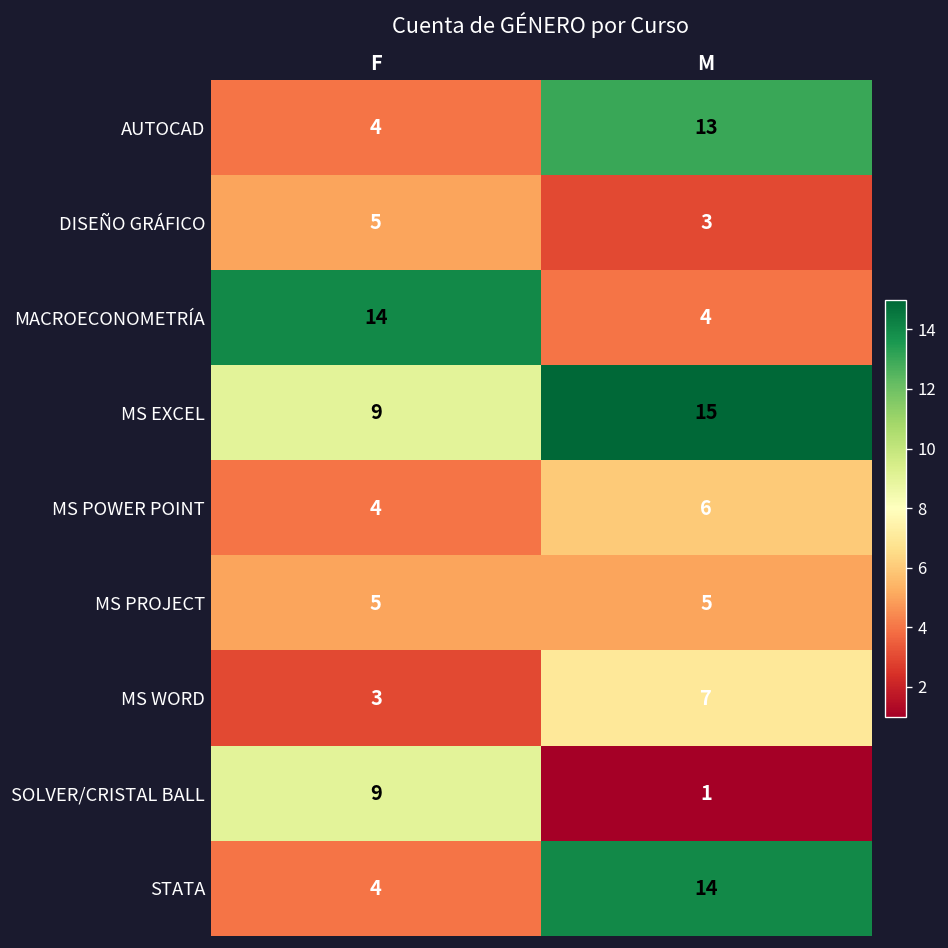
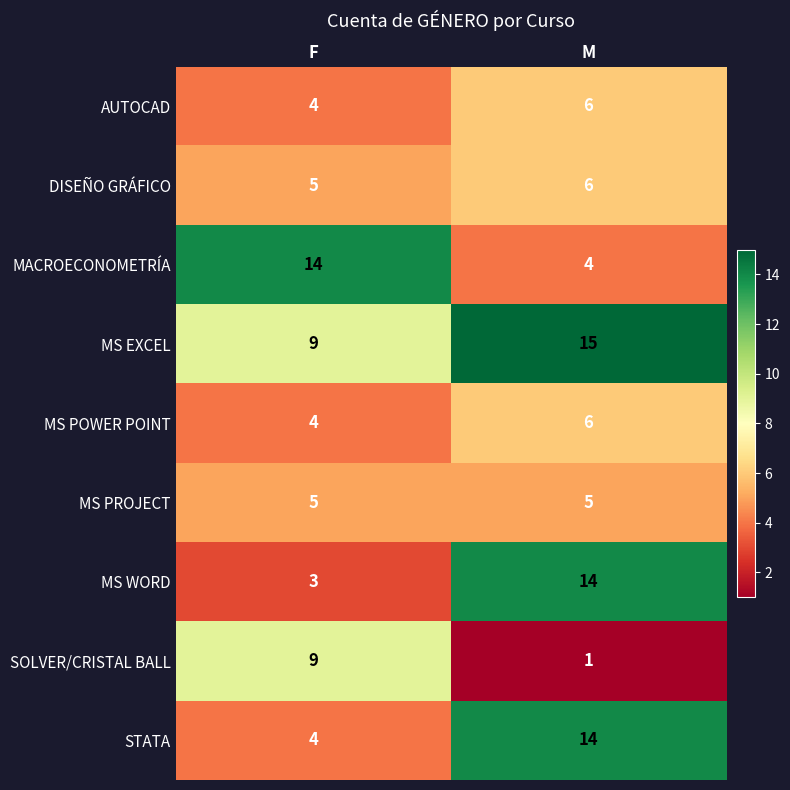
AUTOCAD, M: 13 -> 6
DISEÑO GRÁFICO, M: 3 -> 6
MS WORD, M: 7 -> 14
